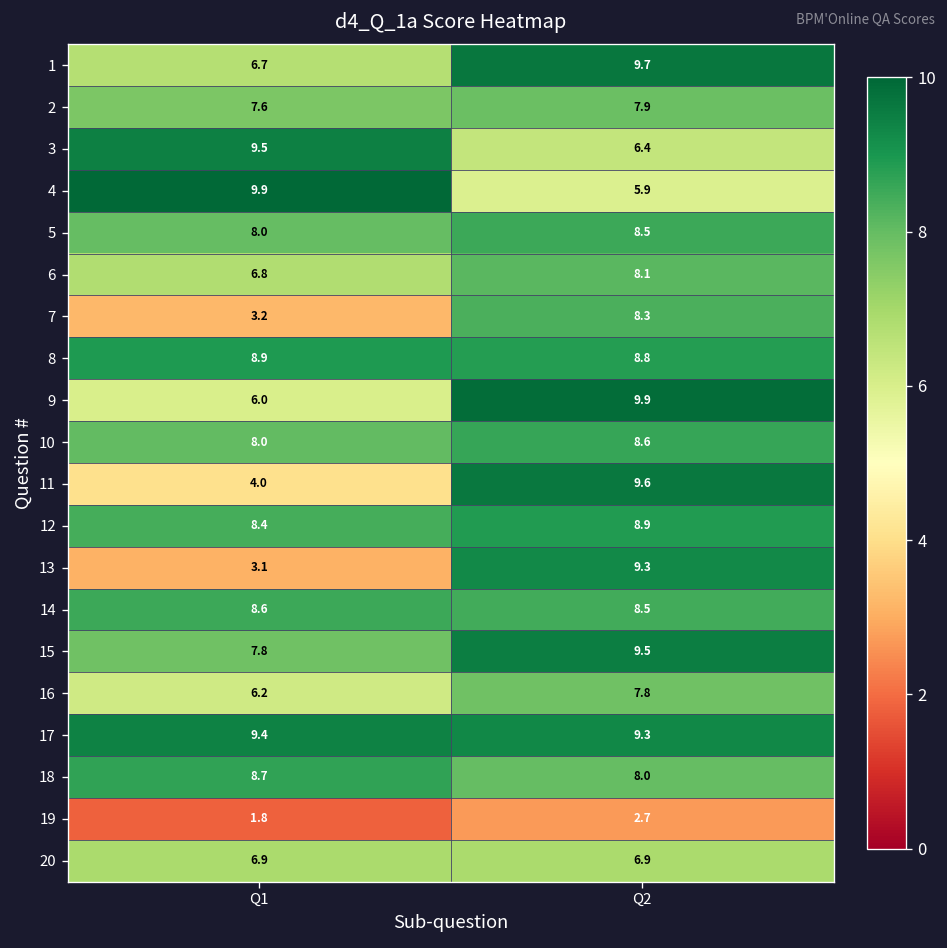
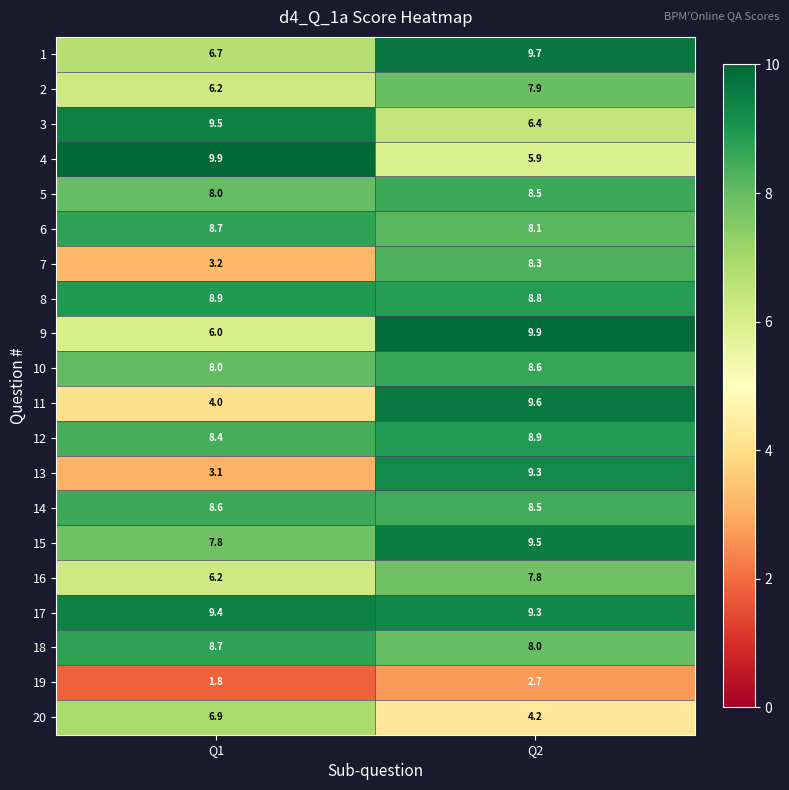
2, Q1: 7.6 -> 6.2
6, Q1: 6.8 -> 8.7
20, Q2: 6.9 -> 4.2
